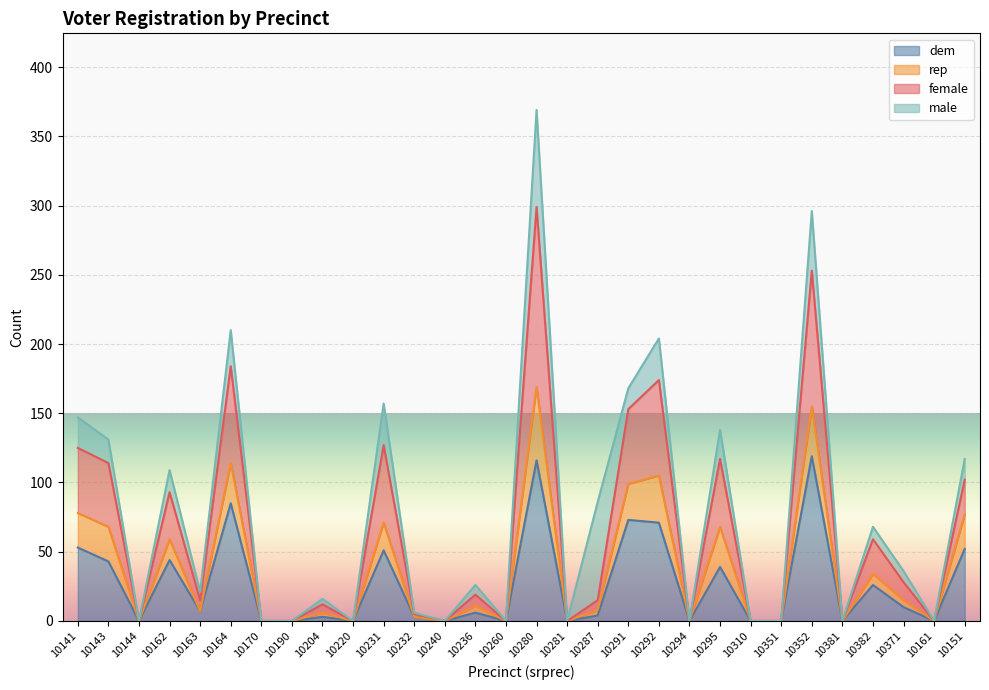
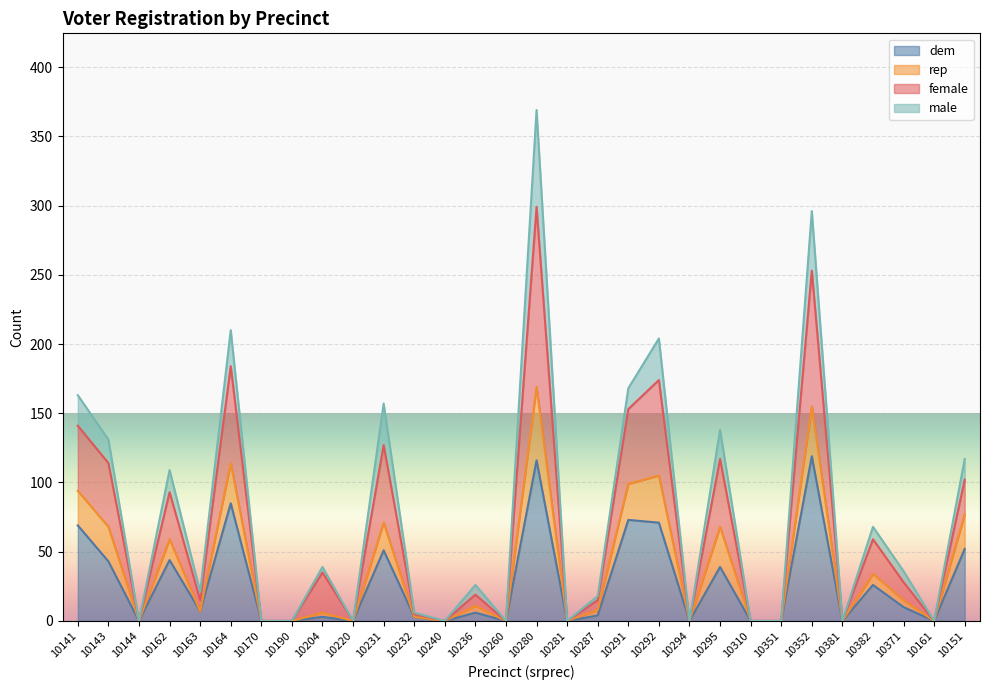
dem, 10141: 53 -> 69
female, 10204: 6 -> 29
male, 10287: 71 -> 3
